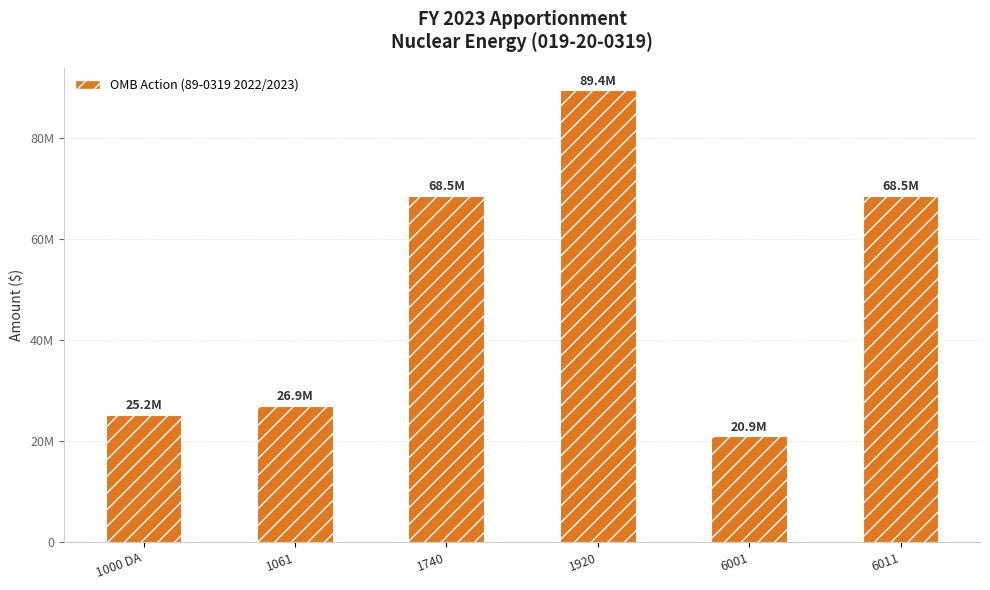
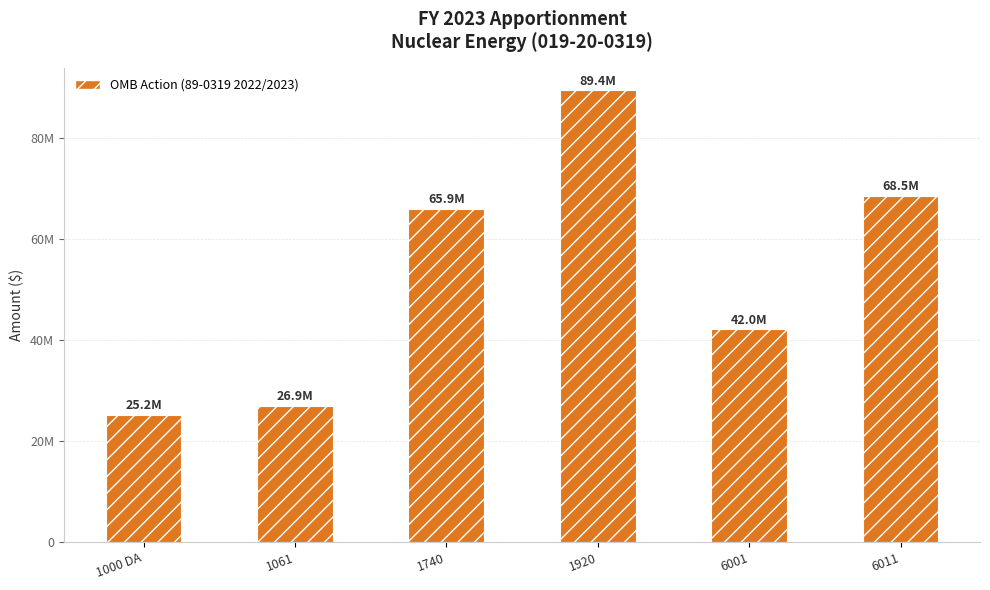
1740: 68.5M -> 65.9M
6001: 20.9M -> 42.0M
